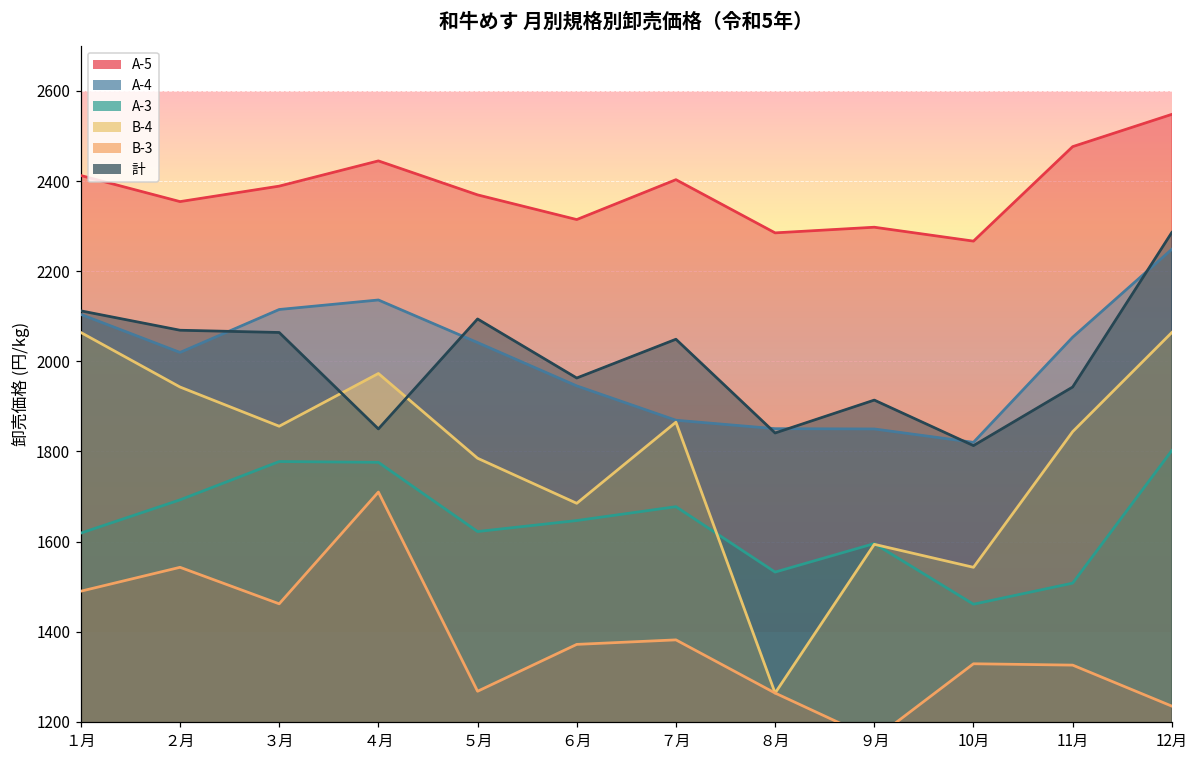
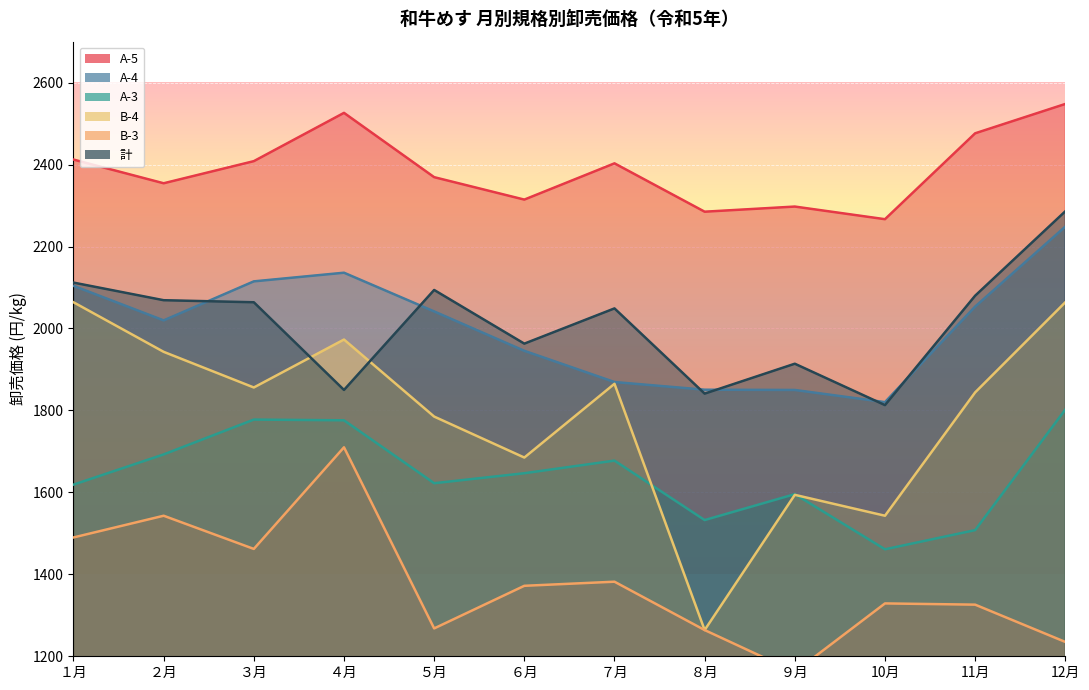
A-5, ３月: 2390 -> 2410
A-5, ４月: 2440 -> 2530
計, 11月: 1940 -> 2080
